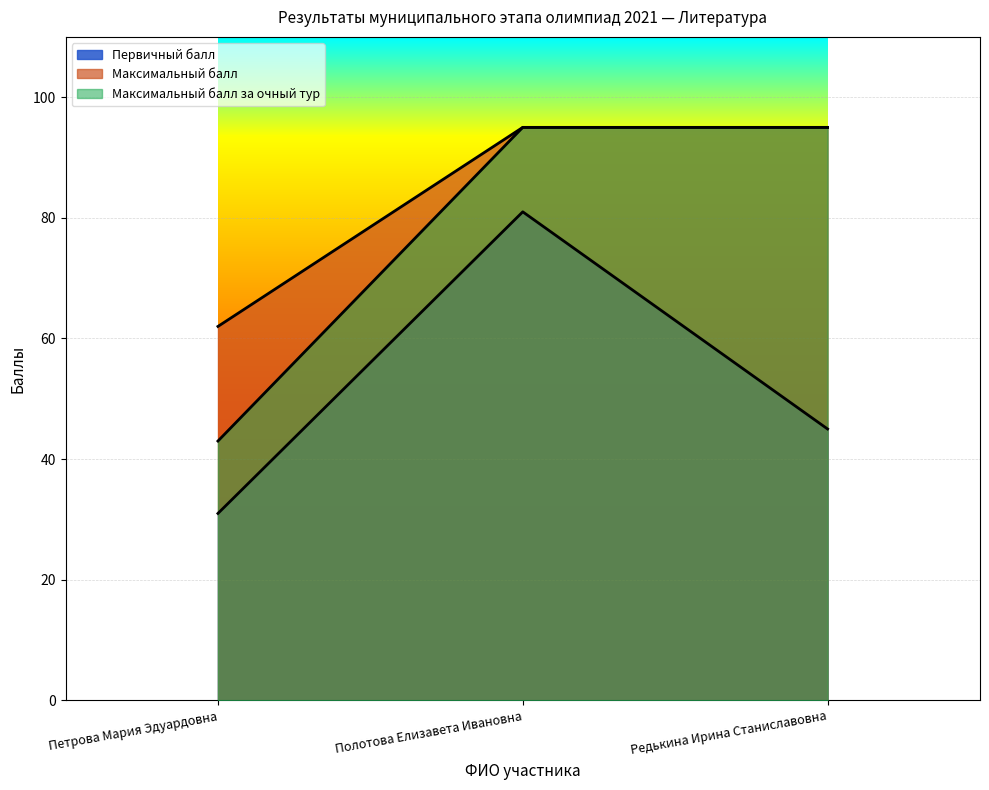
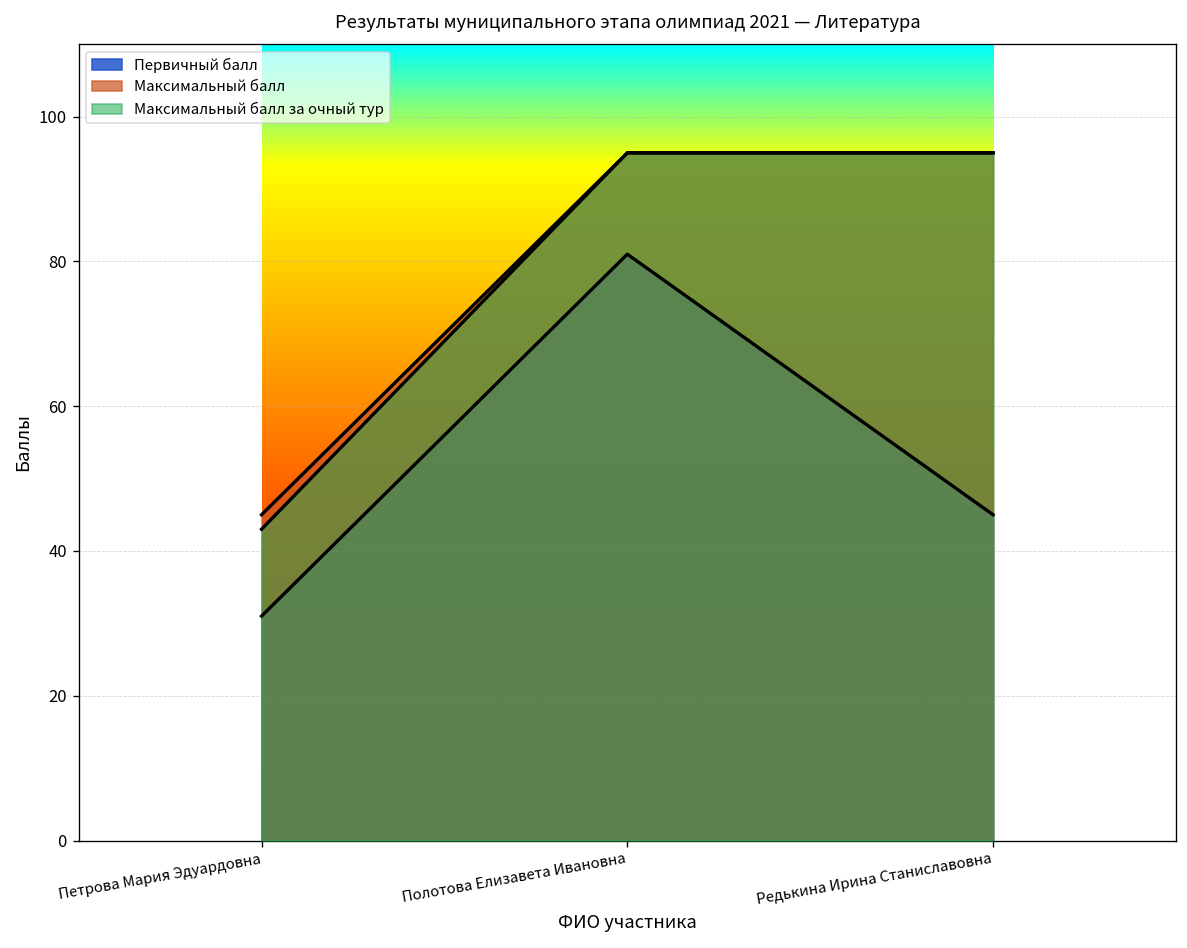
Максимальный балл, Петрова Мария Эдуардовна: 62 -> 45
